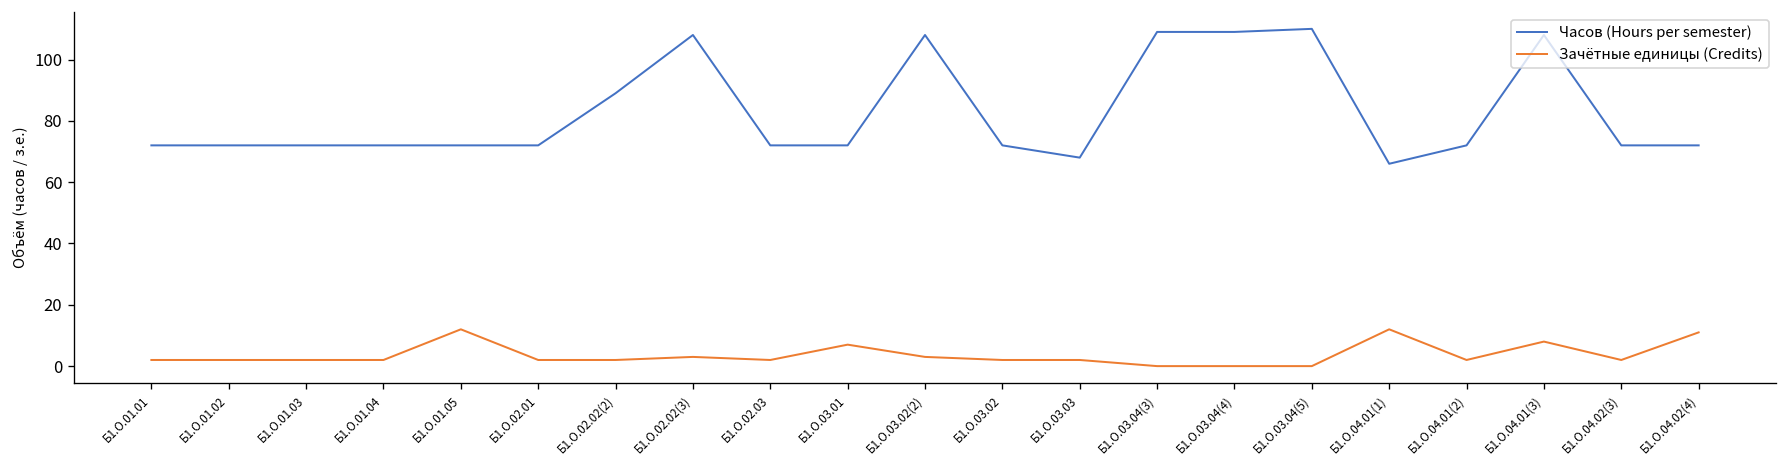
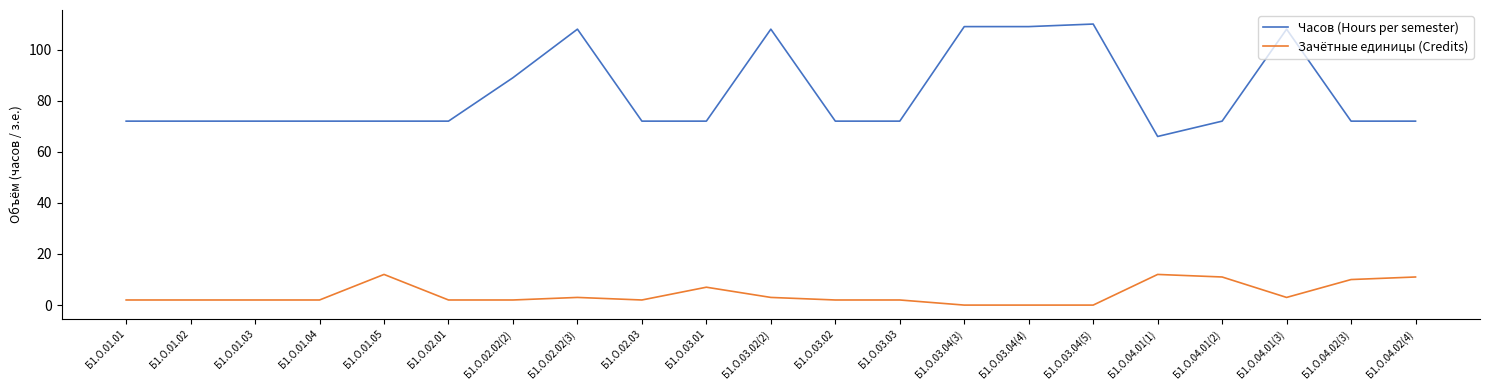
Часов (Hours per semester), Б1.О.03.03: 68 -> 72
Зачётные единицы (Credits), Б1.О.04.01(2): 2 -> 11
Зачётные единицы (Credits), Б1.О.04.01(3): 8 -> 3
Зачётные единицы (Credits), Б1.О.04.02(3): 2 -> 10
